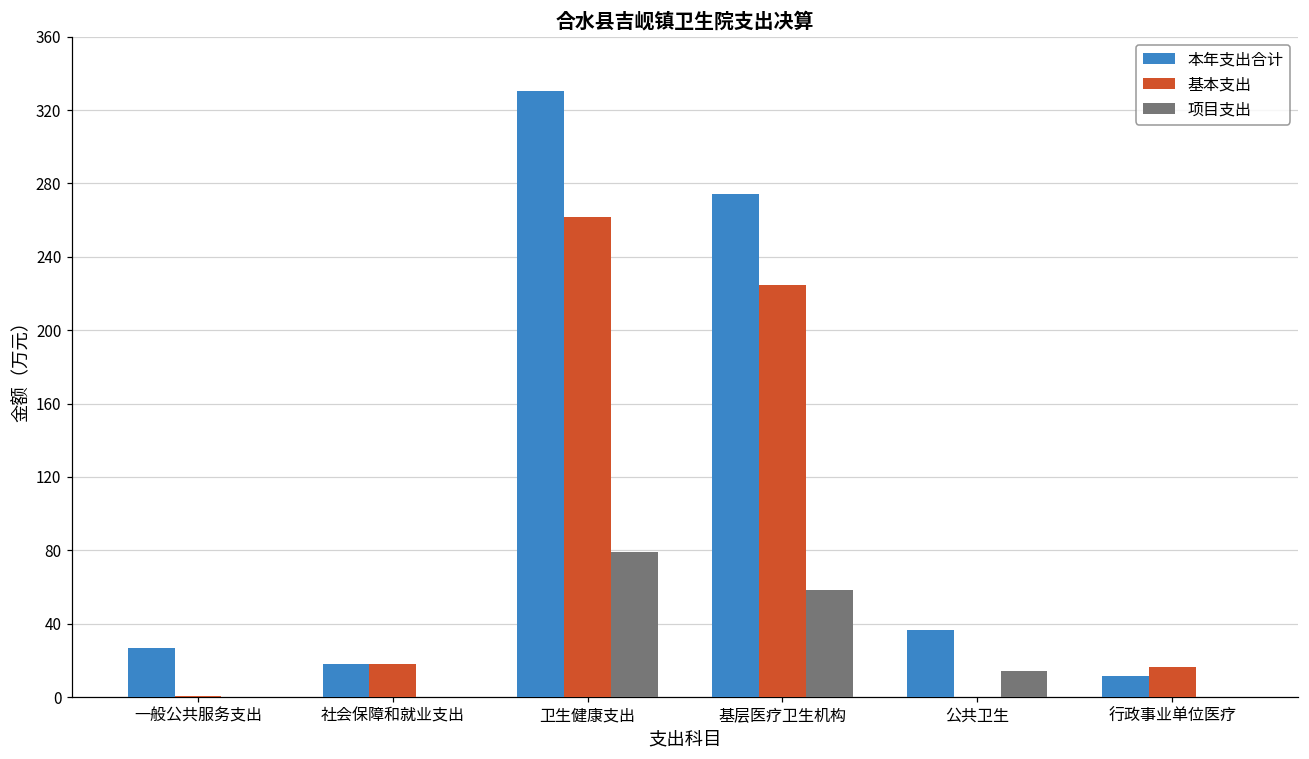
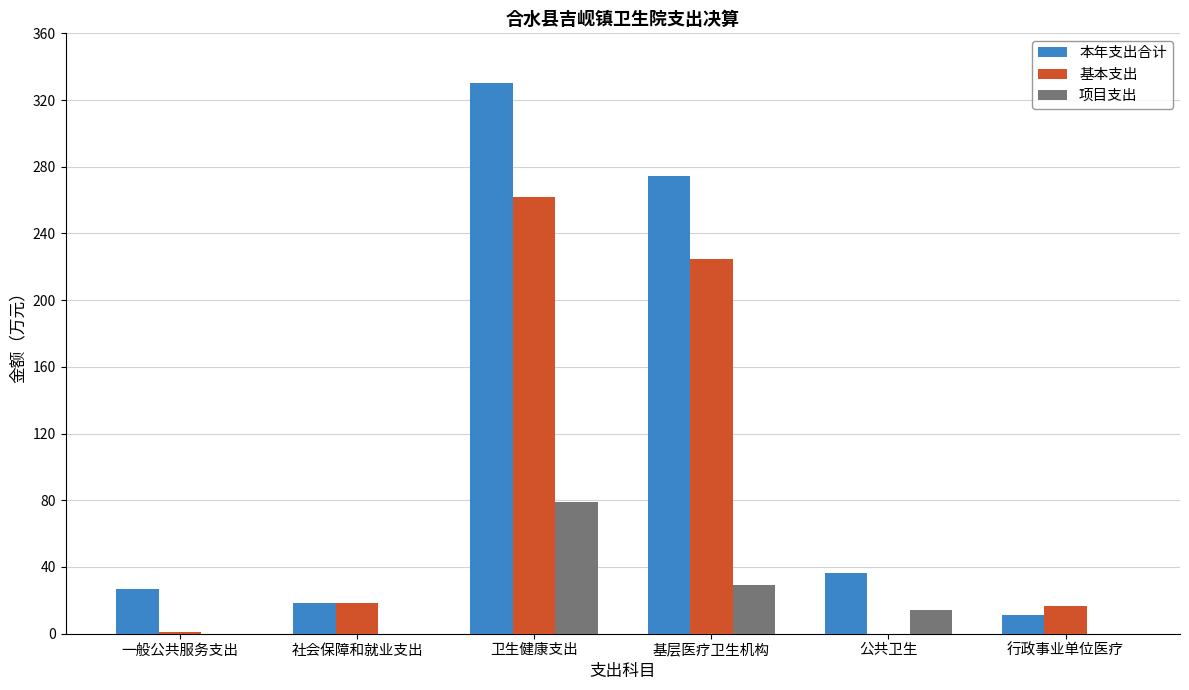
项目支出, 基层医疗卫生机构: 58 -> 29
